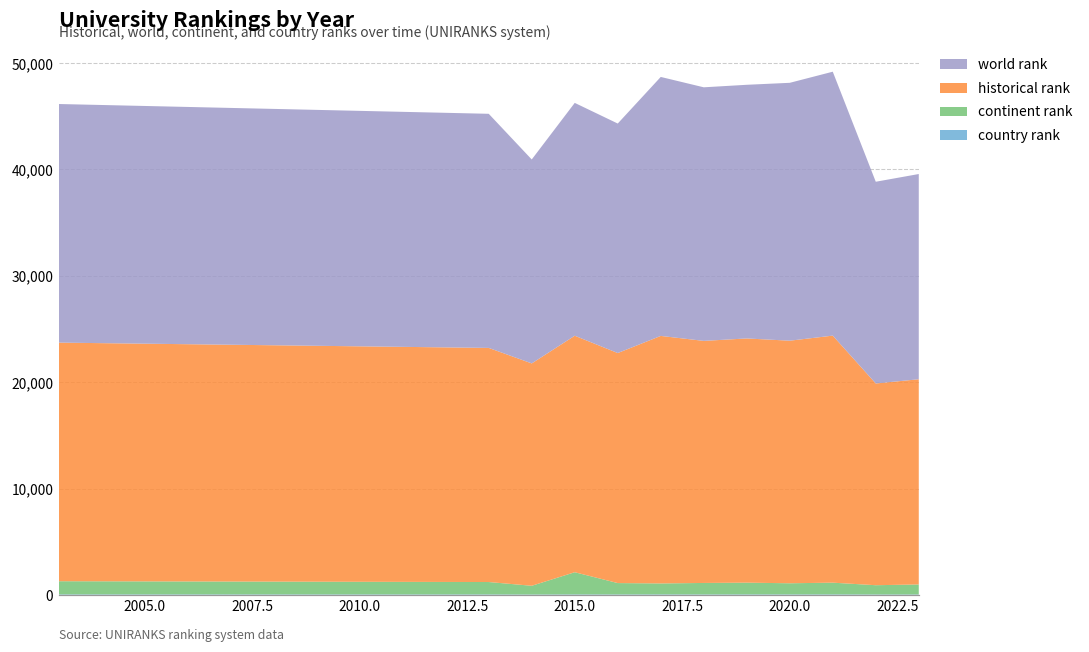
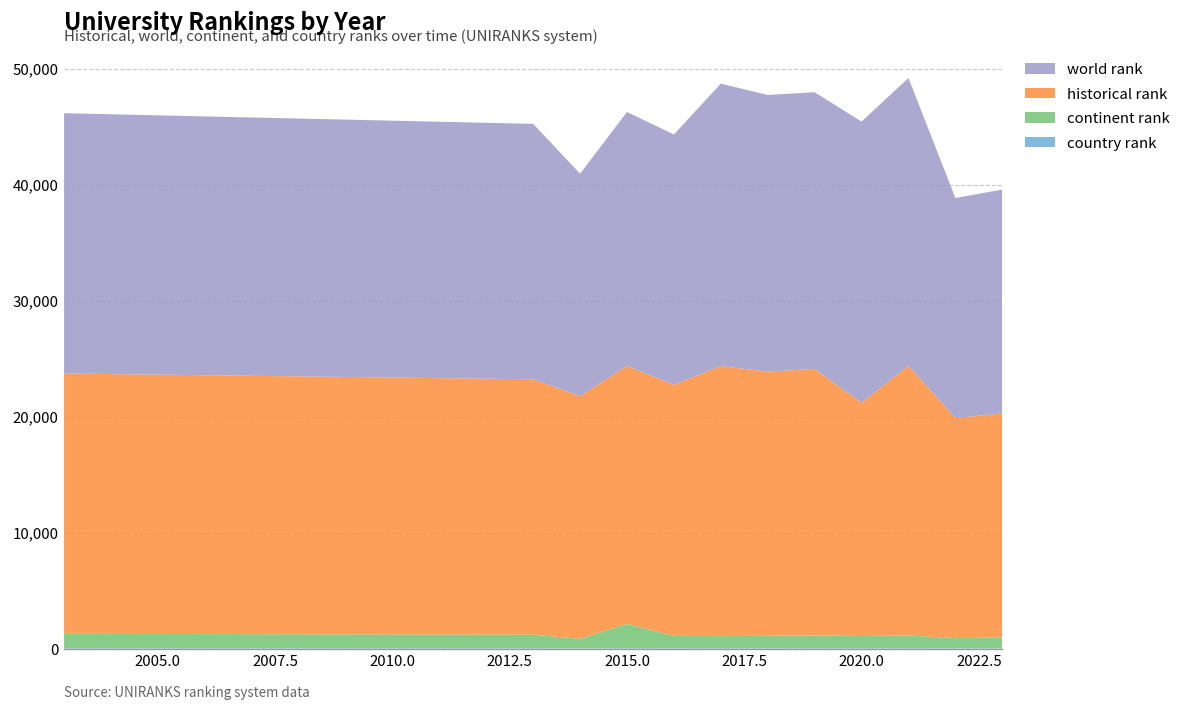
historical rank, 2020.0: 23,000 -> 20,000
